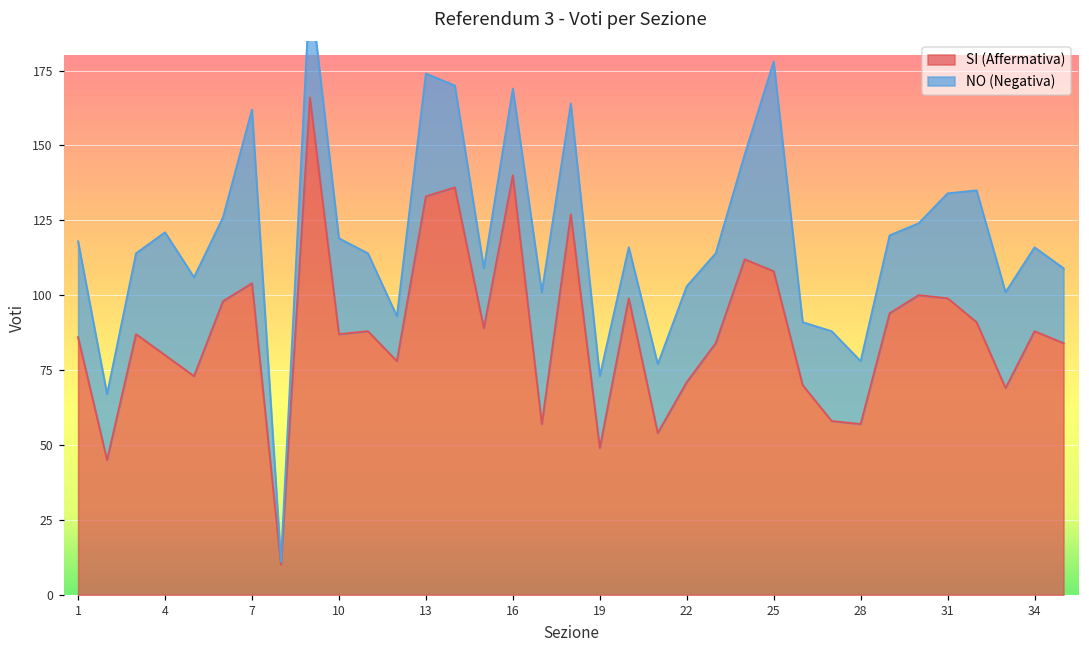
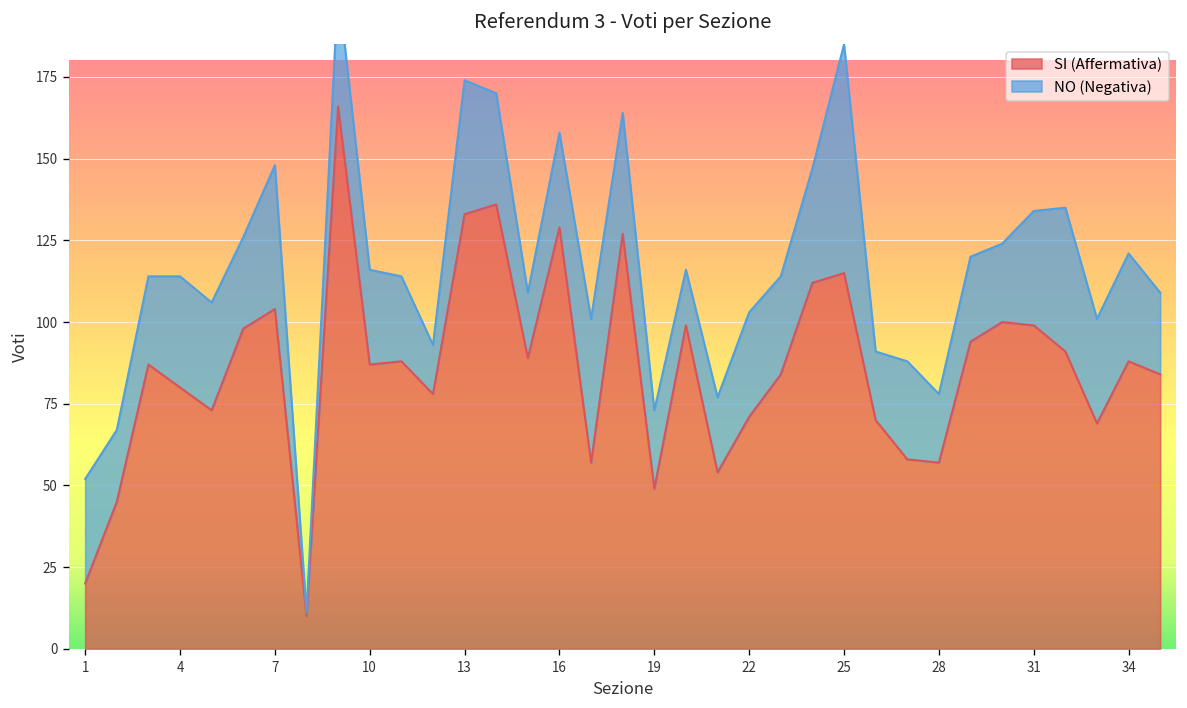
SI (Affermativa), 1: 86 -> 20
NO (Negativa), 4: 41 -> 34
NO (Negativa), 7: 58 -> 44
NO (Negativa), 10: 32 -> 29
SI (Affermativa), 16: 140 -> 129
SI (Affermativa), 25: 108 -> 115
NO (Negativa), 34: 28 -> 33
